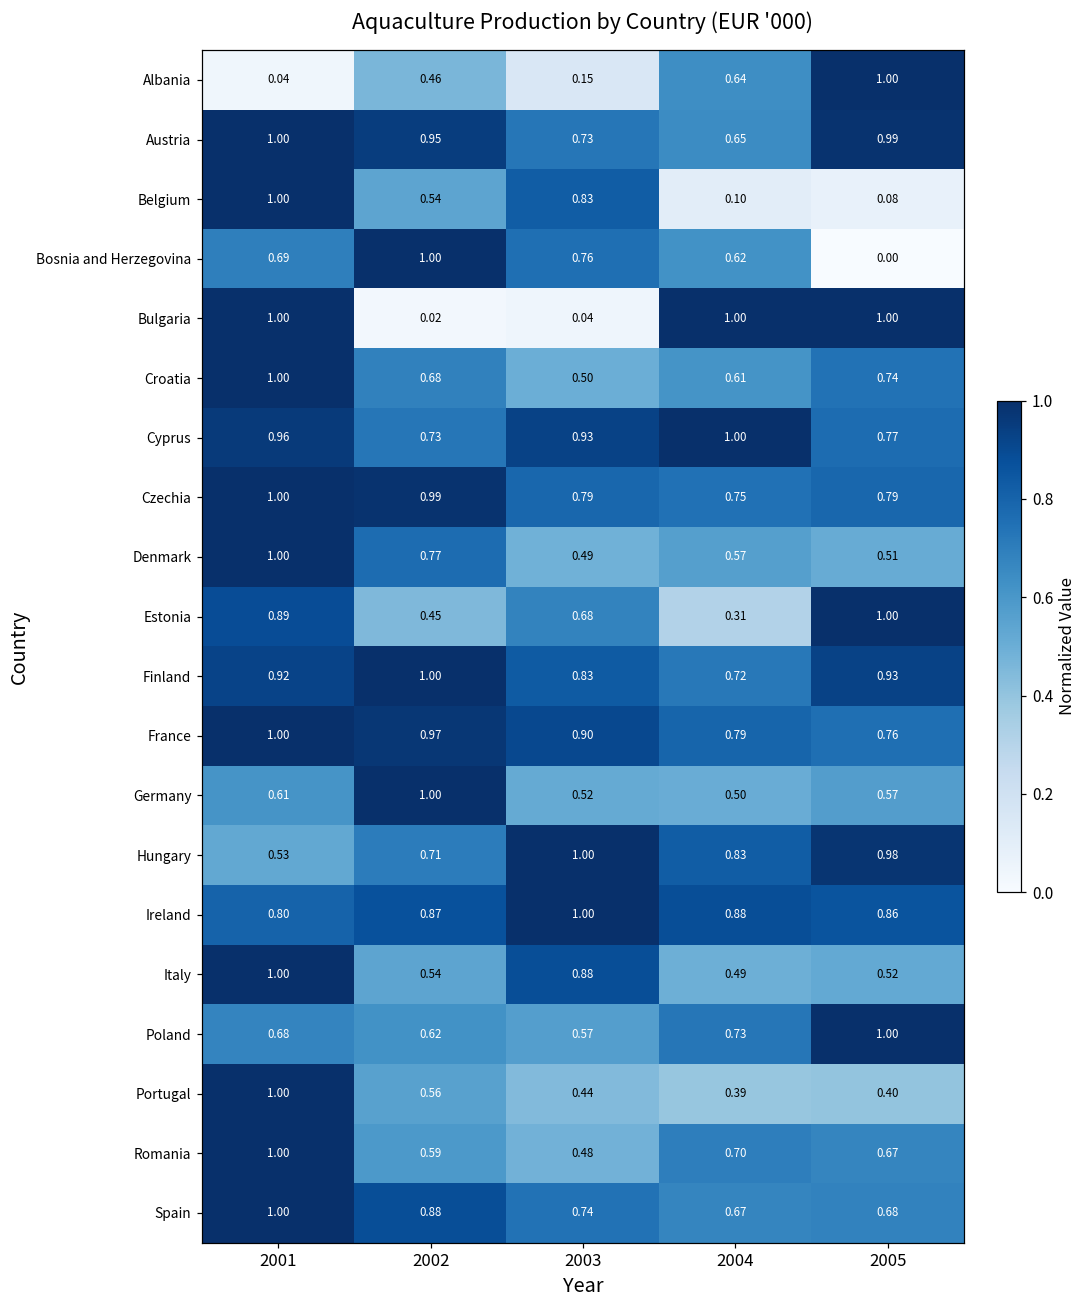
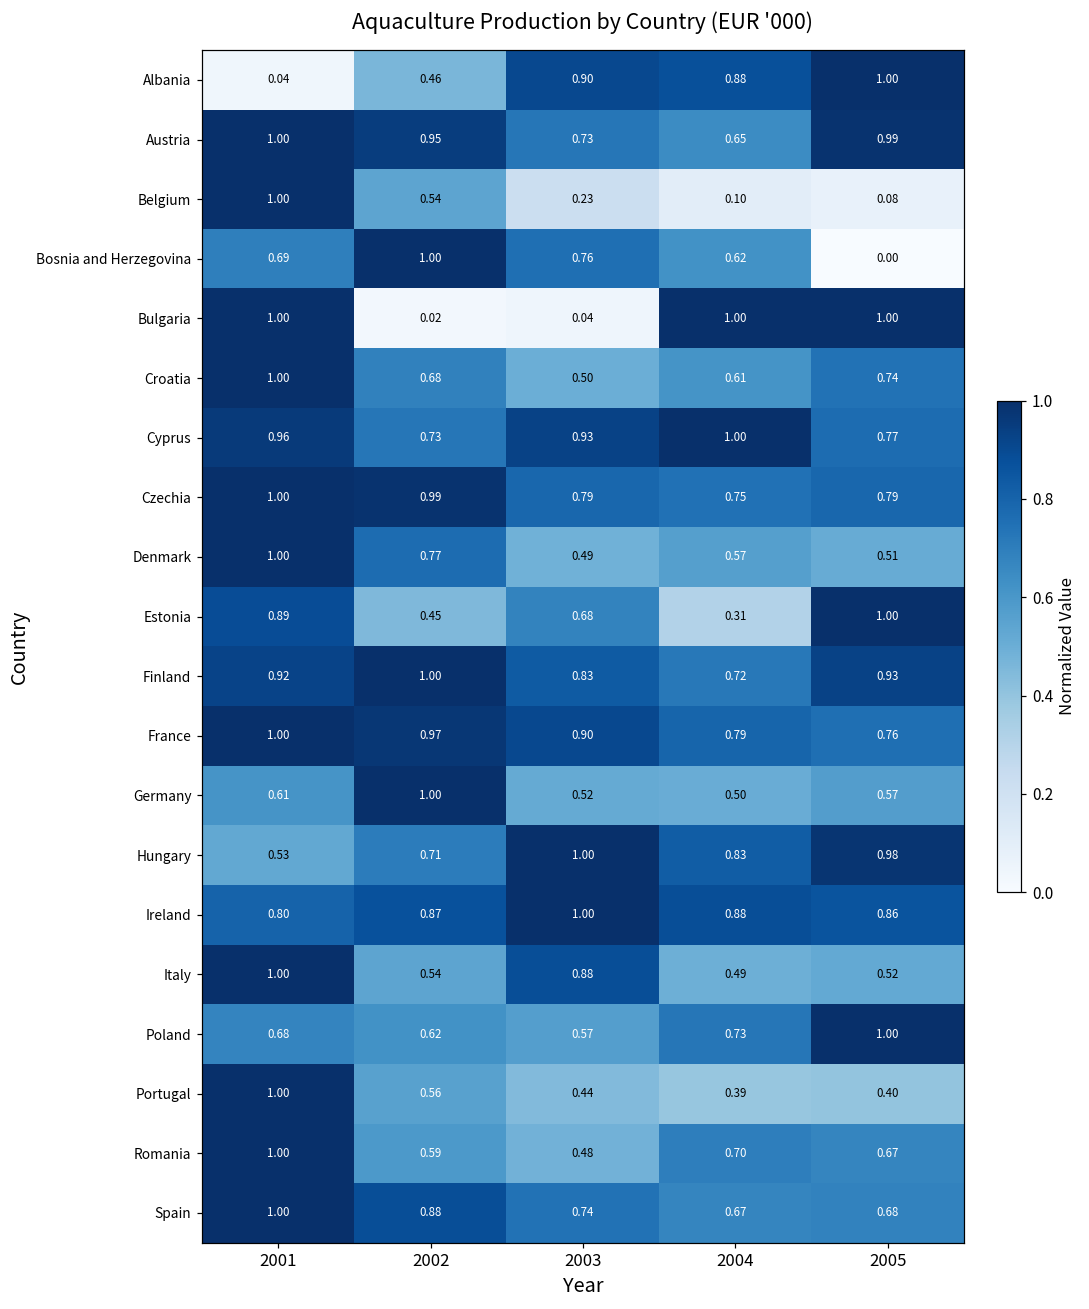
Albania, 2003: 0.15 -> 0.90
Albania, 2004: 0.64 -> 0.88
Belgium, 2003: 0.83 -> 0.23
